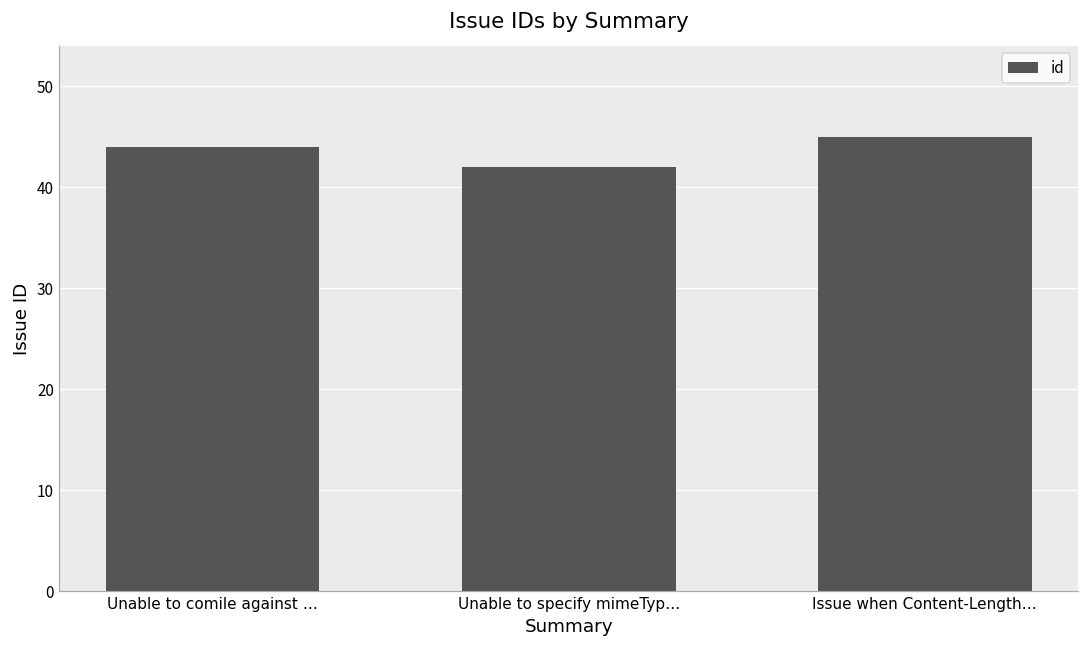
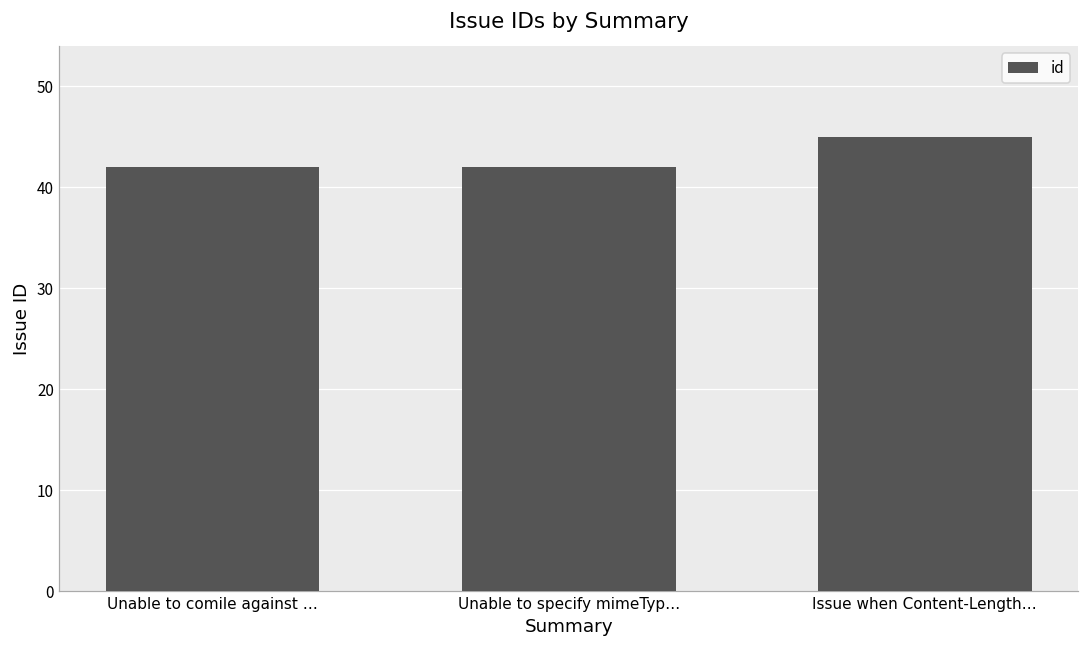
Unable to comile against …: 44 -> 42
